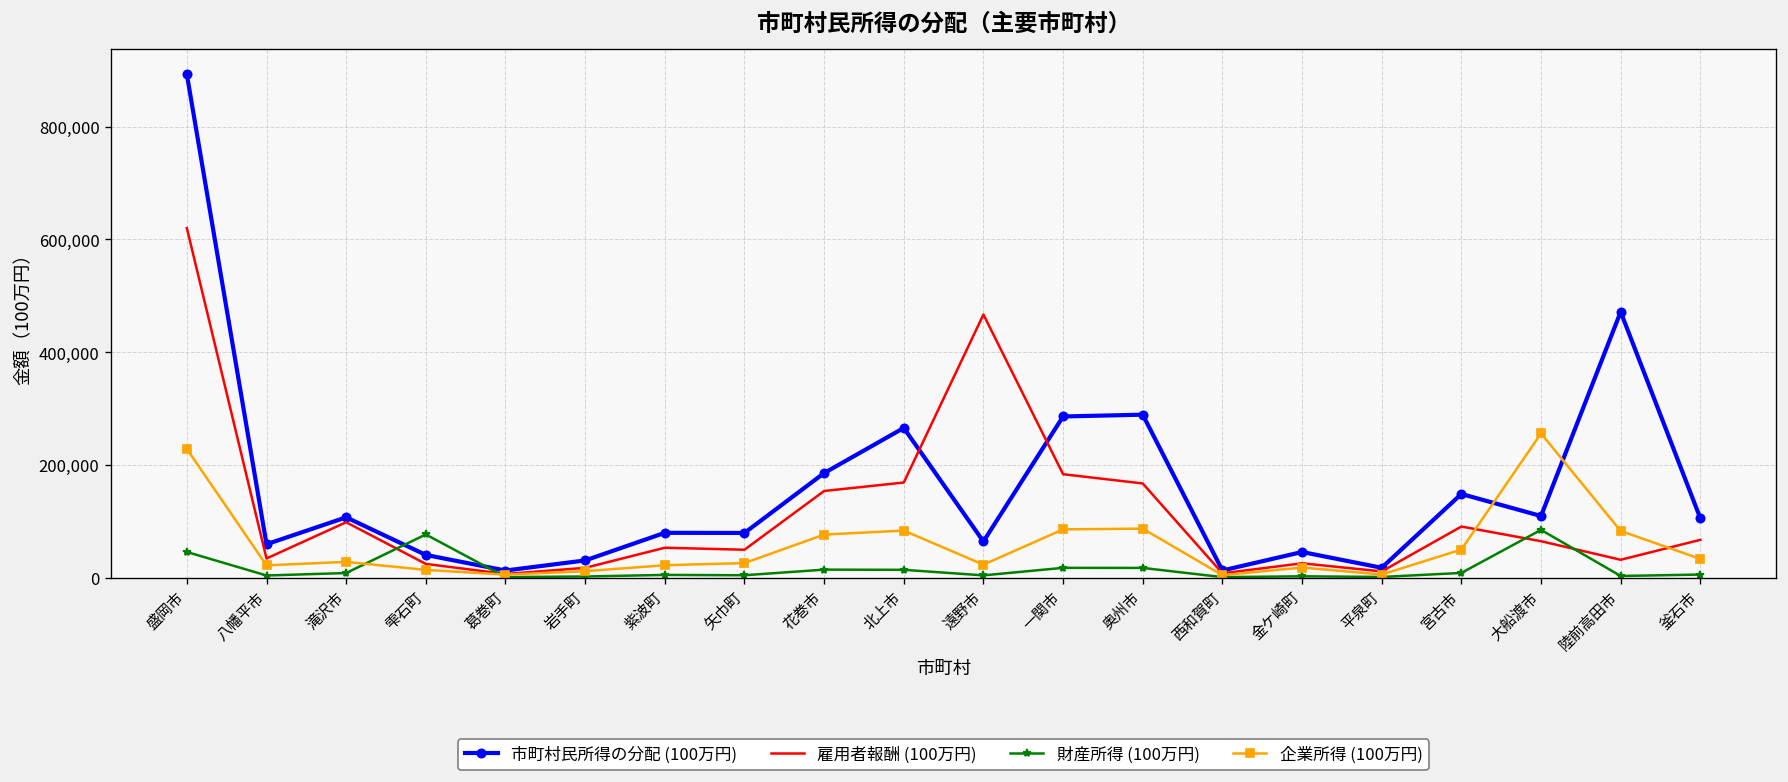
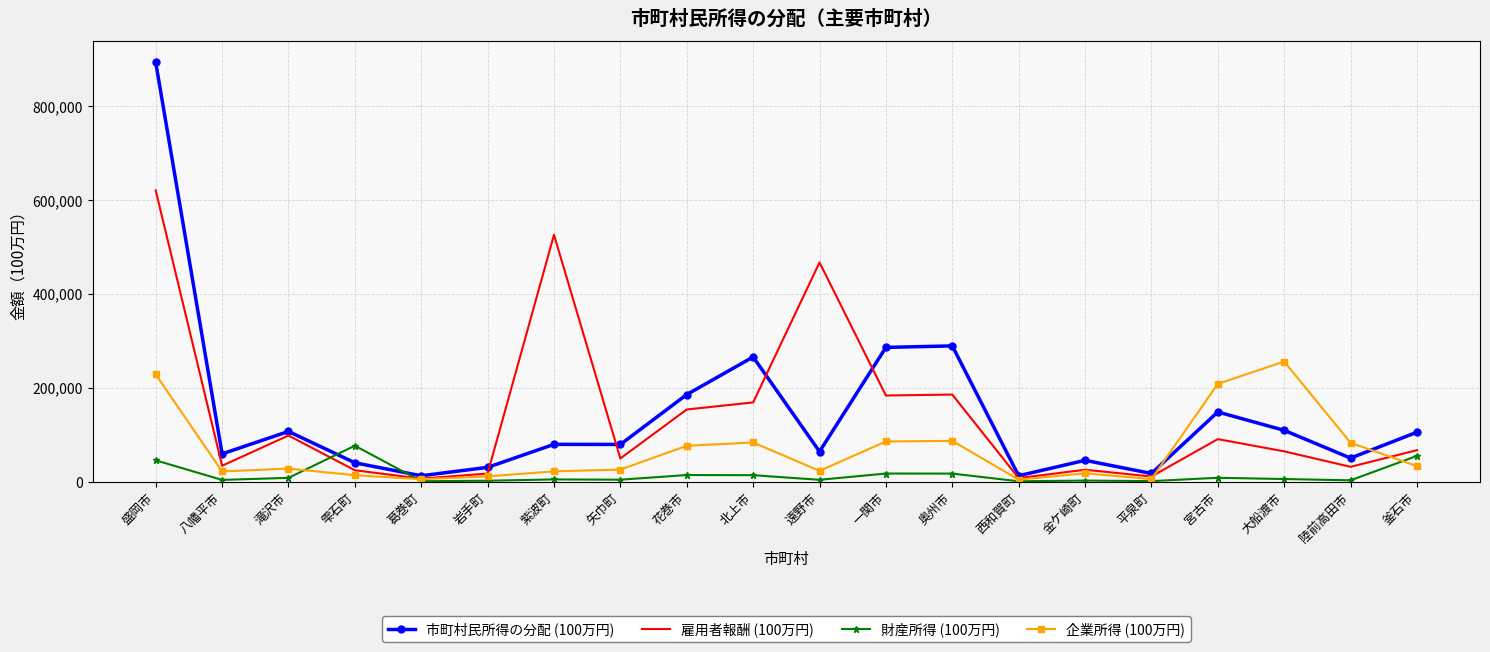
雇用者報酬 (100万円), 紫波町: 50,000 -> 530,000
雇用者報酬 (100万円), 奥州市: 170,000 -> 190,000
企業所得 (100万円), 宮古市: 50,000 -> 210,000
財産所得 (100万円), 大船渡市: 80,000 -> 10,000
市町村民所得の分配 (100万円), 陸前高田市: 470,000 -> 50,000
財産所得 (100万円), 釜石市: 10,000 -> 50,000
